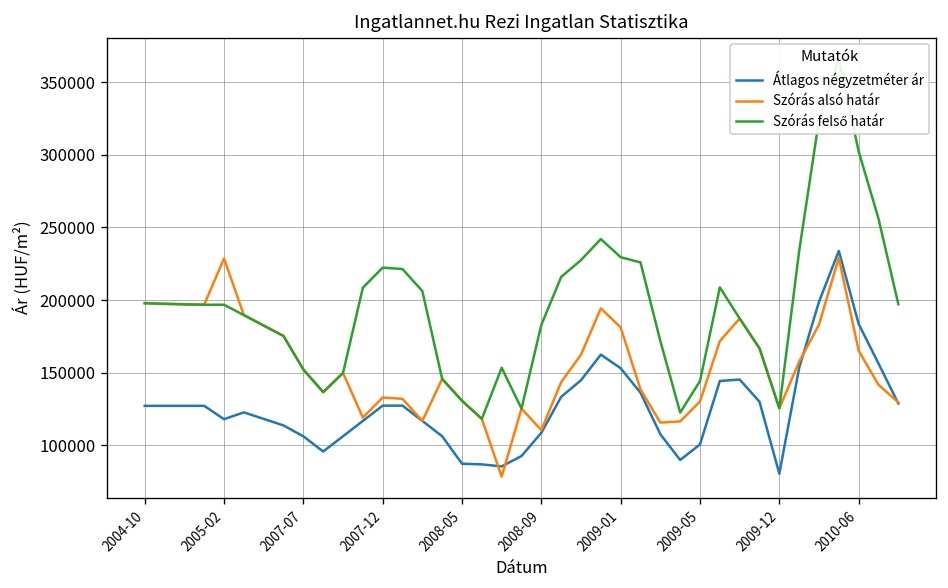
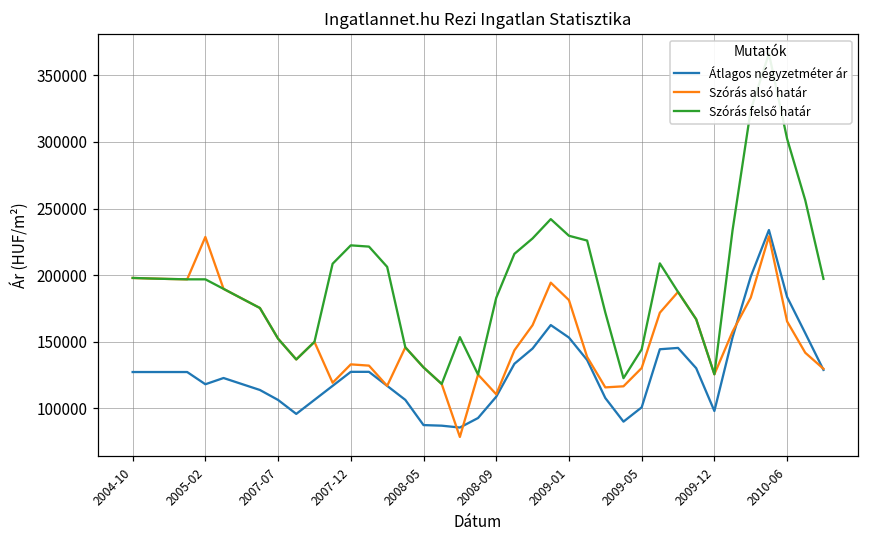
Átlagos négyzetméter ár, 2009-12: 81000 -> 98000
